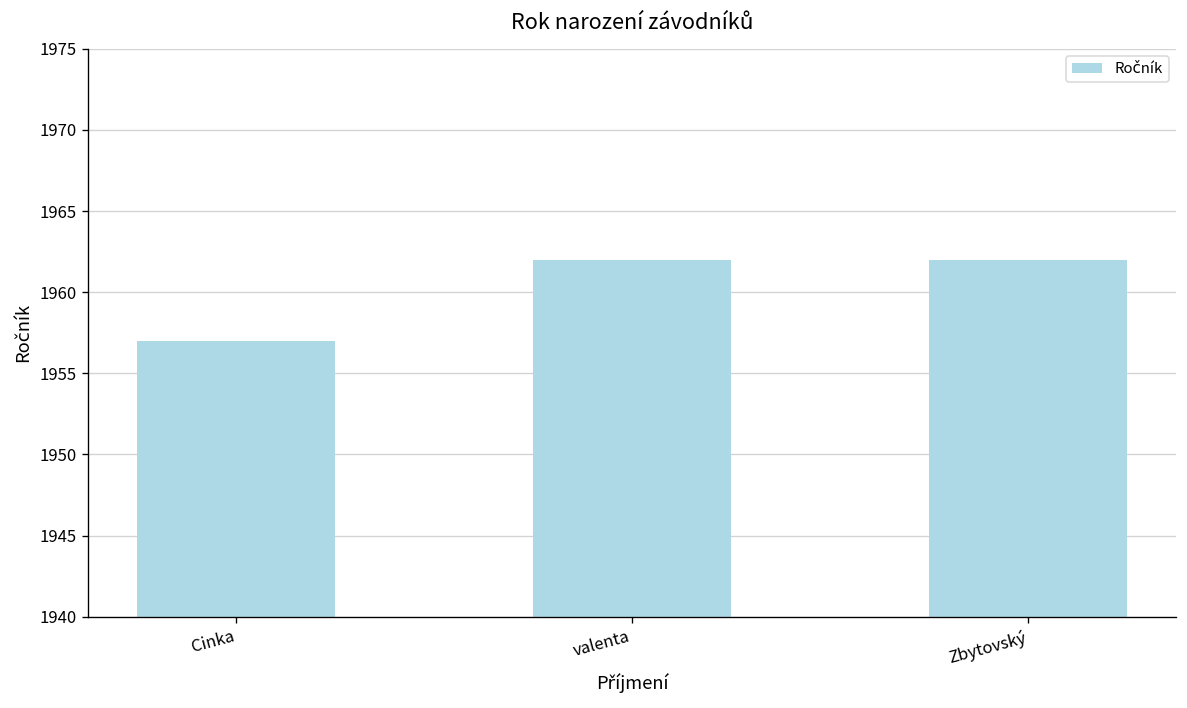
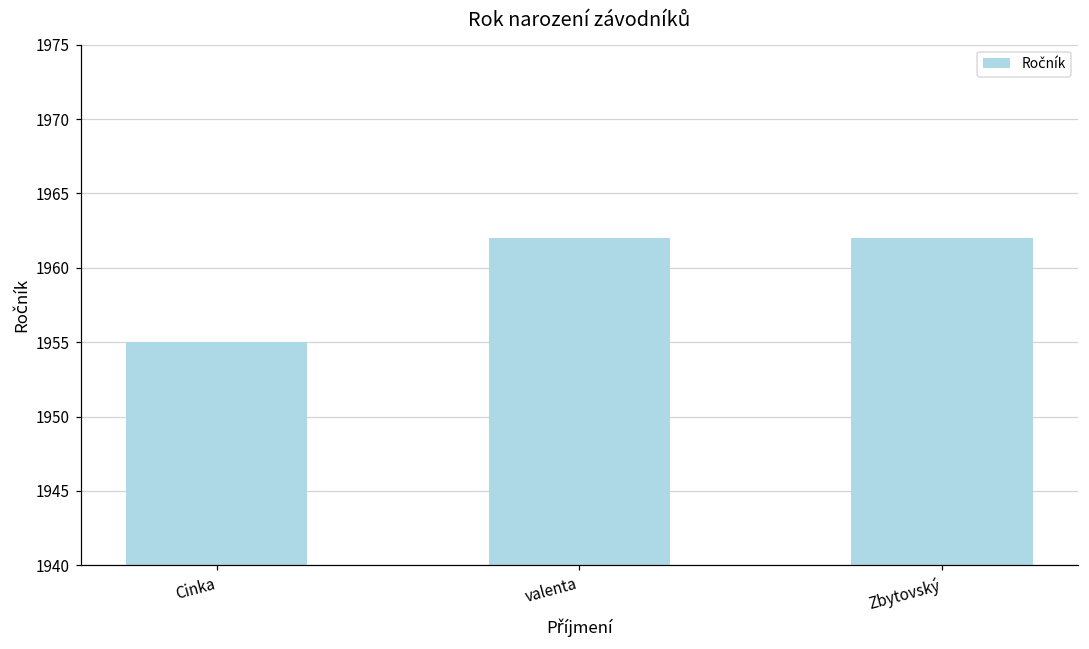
Cinka: 1957 -> 1955
